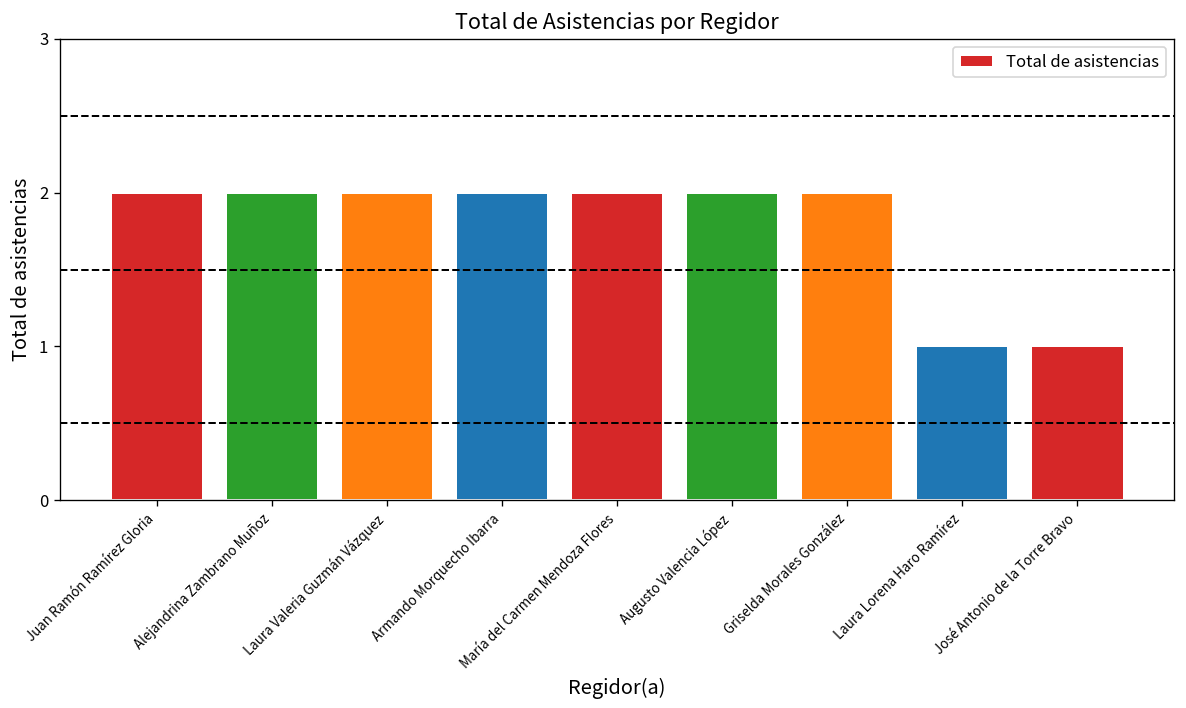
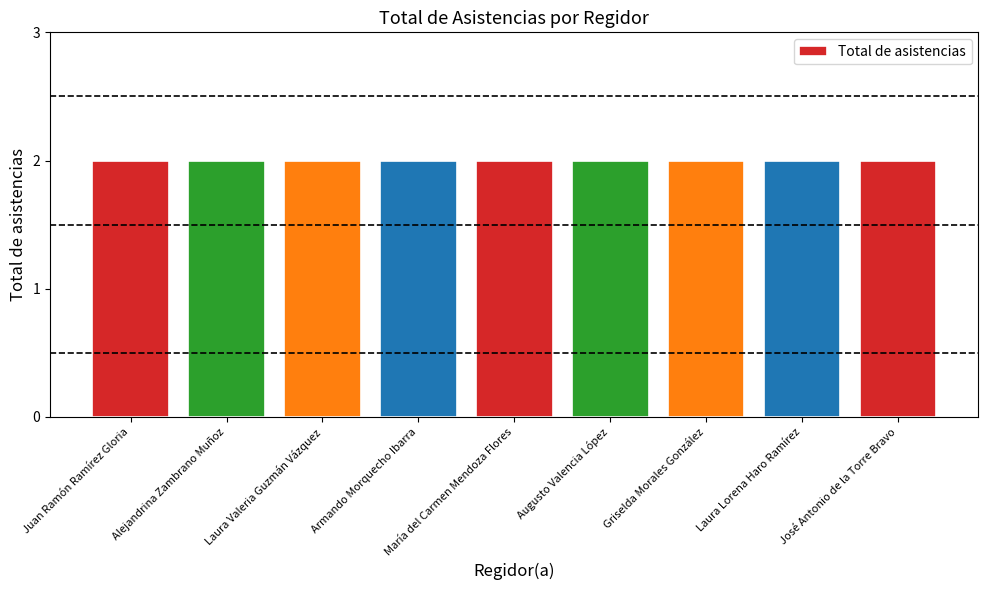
Laura Lorena Haro Ramírez: 1 -> 2
José Antonio de la Torre Bravo: 1 -> 2
